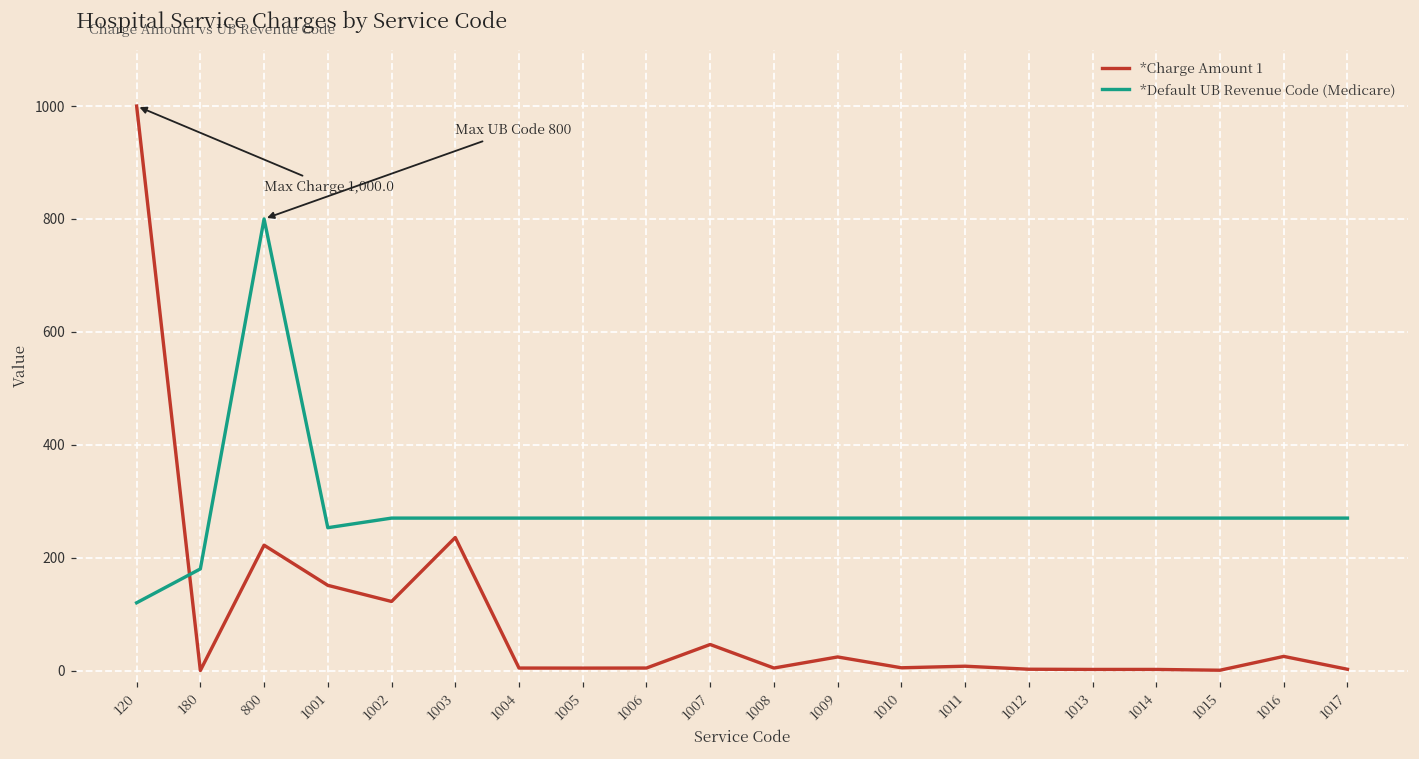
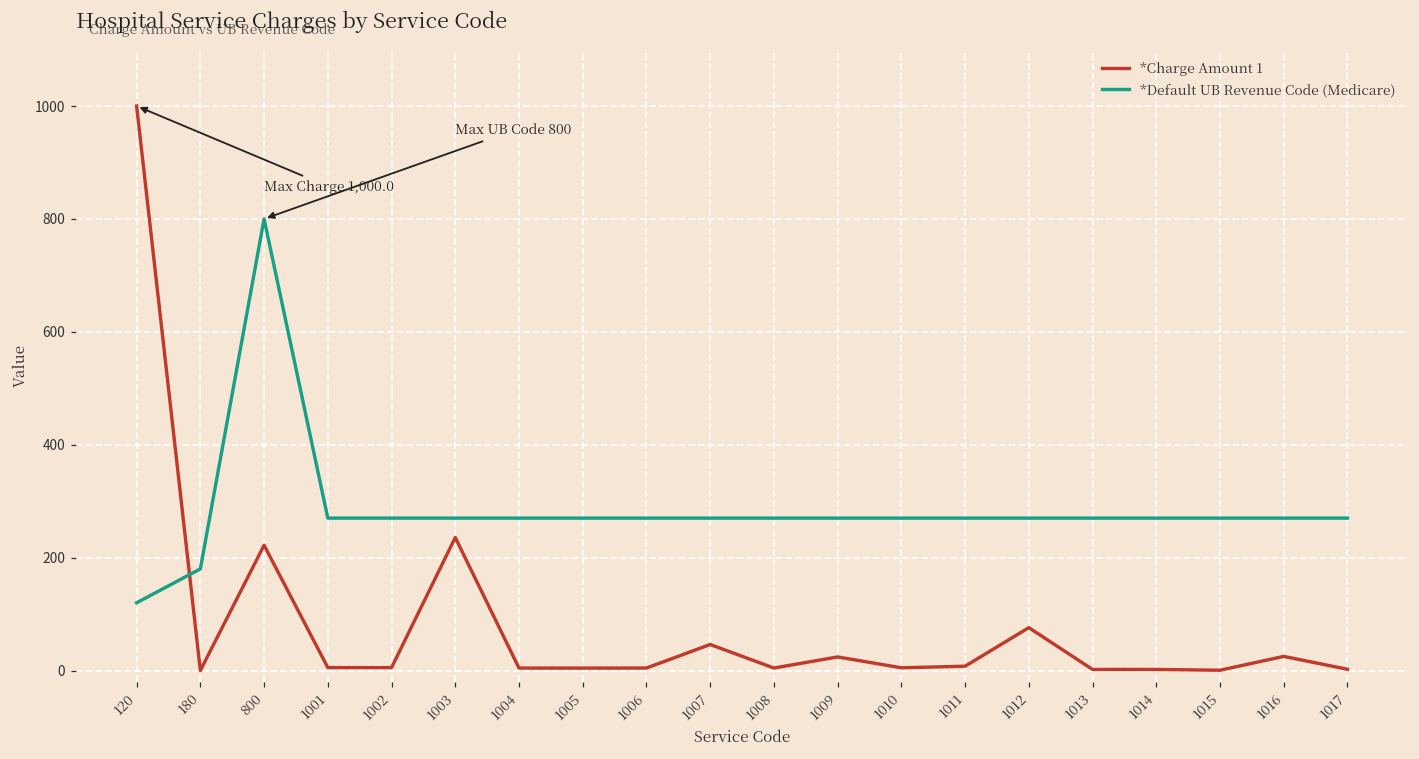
*Charge Amount 1, 1001: 150 -> 10
*Default UB Revenue Code (Medicare), 1001: 250 -> 270
*Charge Amount 1, 1002: 120 -> 10
*Charge Amount 1, 1012: 0 -> 80
